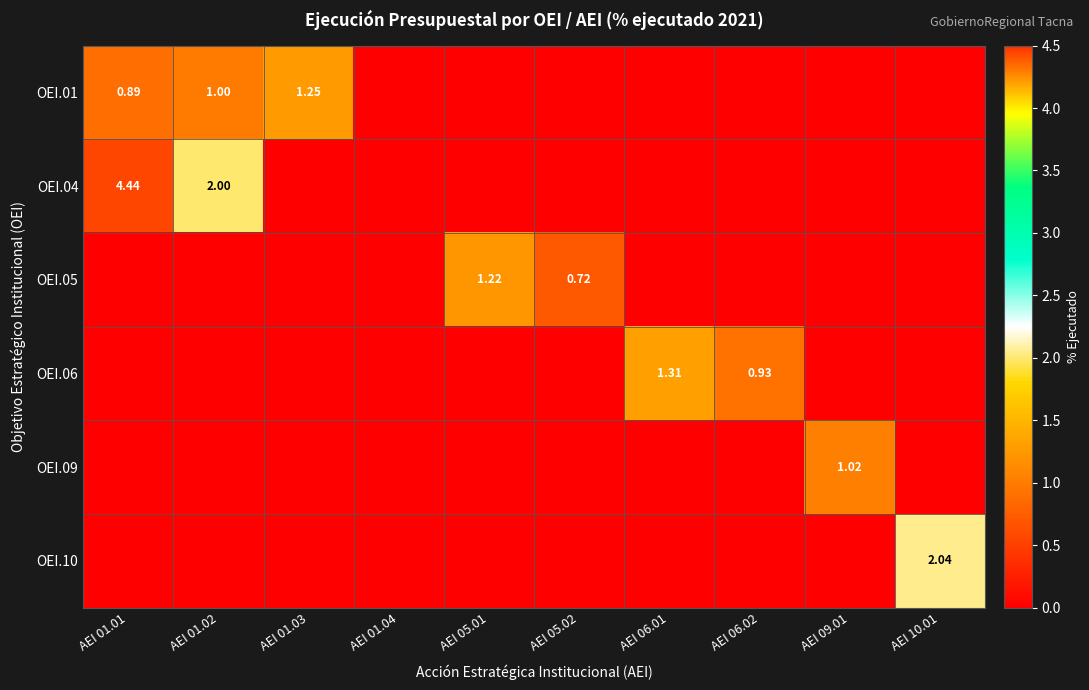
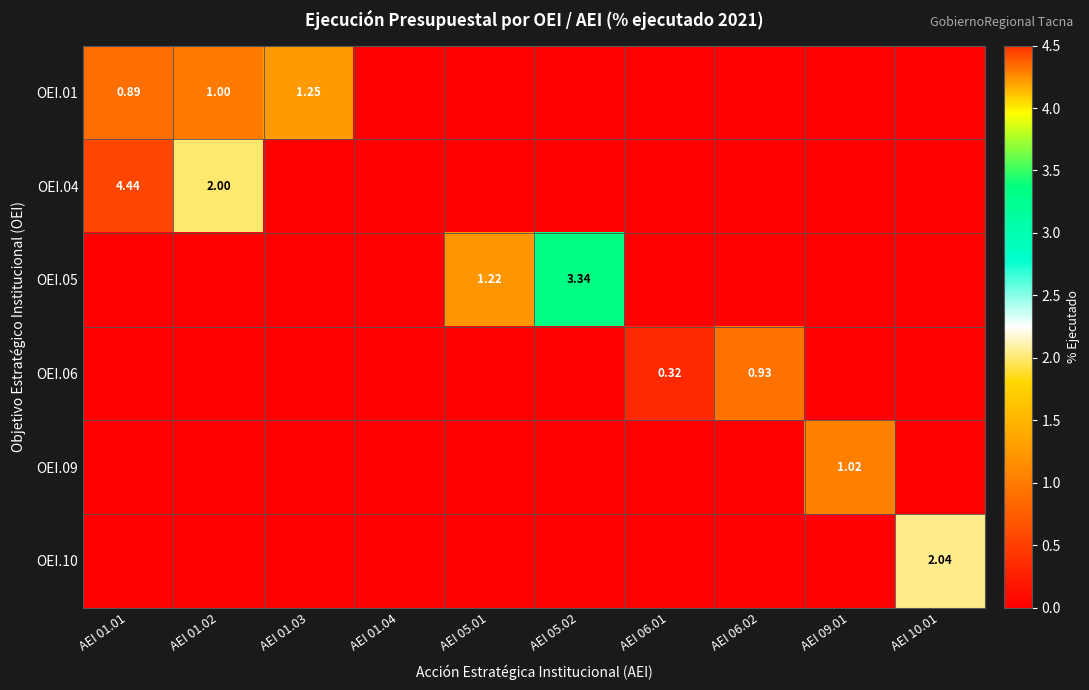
OEI.05, AEI 05.02: 0.72 -> 3.34
OEI.06, AEI 06.01: 1.31 -> 0.32
